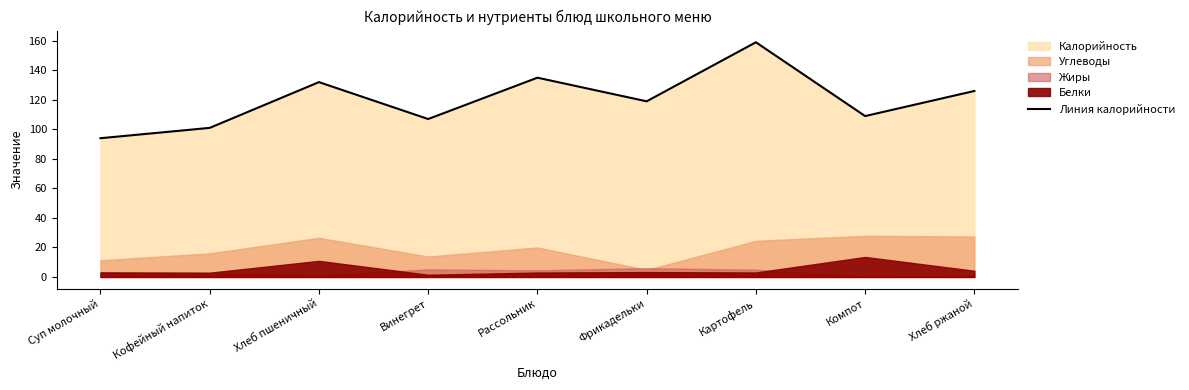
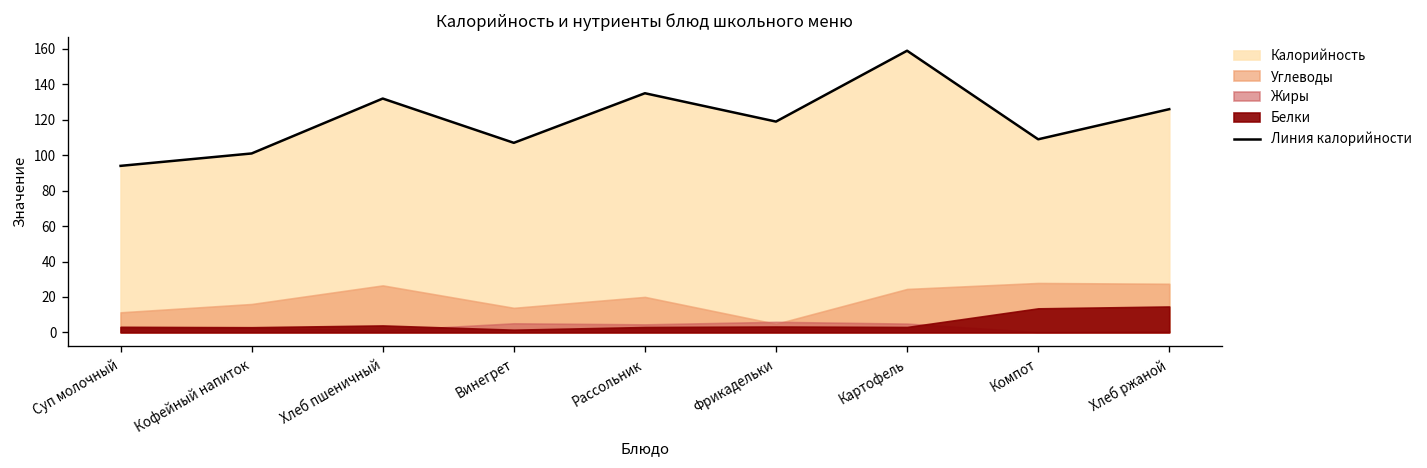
Белки, Хлеб пшеничный: 11 -> 4
Белки, Хлеб ржаной: 4 -> 15
